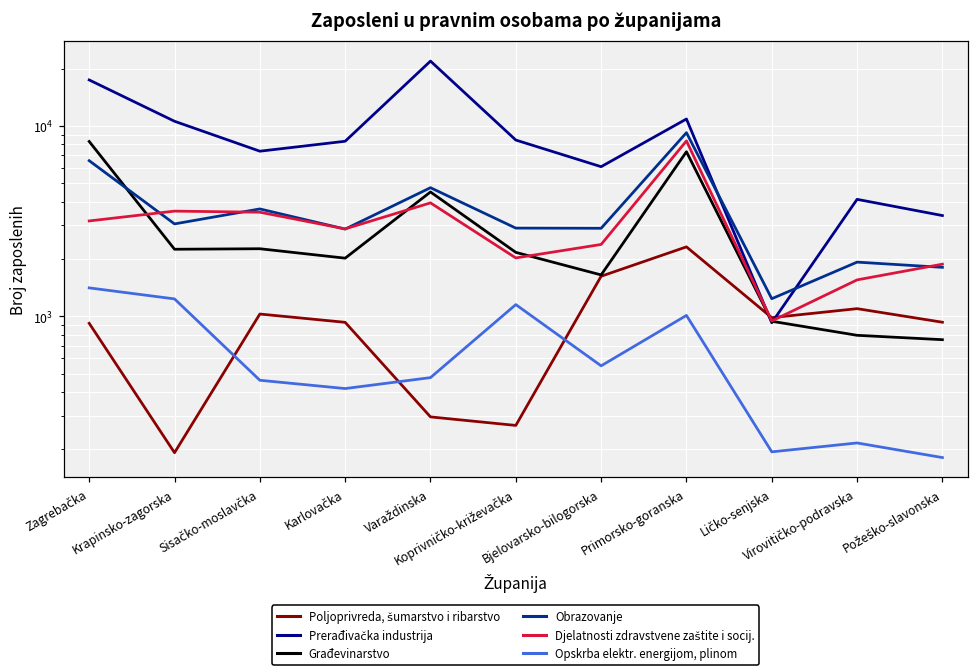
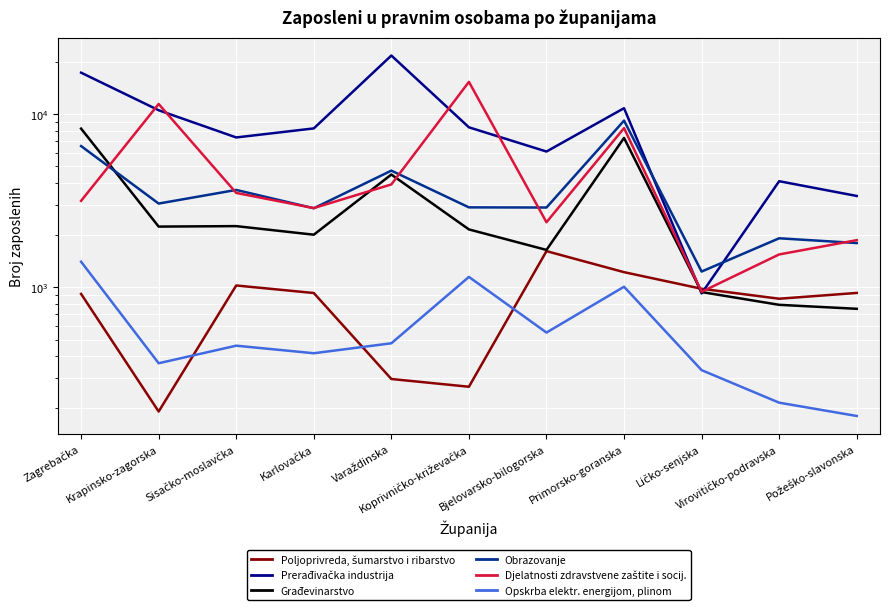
Djelatnosti zdravstvene zaštite i socij., Krapinsko-zagorska: 3600 -> 11000
Opskrba elektr. energijom, plinom, Krapinsko-zagorska: 1200 -> 370
Djelatnosti zdravstvene zaštite i socij., Koprivničko-križevačka: 2000 -> 15000
Poljoprivreda, šumarstvo i ribarstvo, Primorsko-goranska: 2300 -> 1200
Opskrba elektr. energijom, plinom, Ličko-senjska: 190 -> 330
Poljoprivreda, šumarstvo i ribarstvo, Virovitičko-podravska: 1100 -> 900
